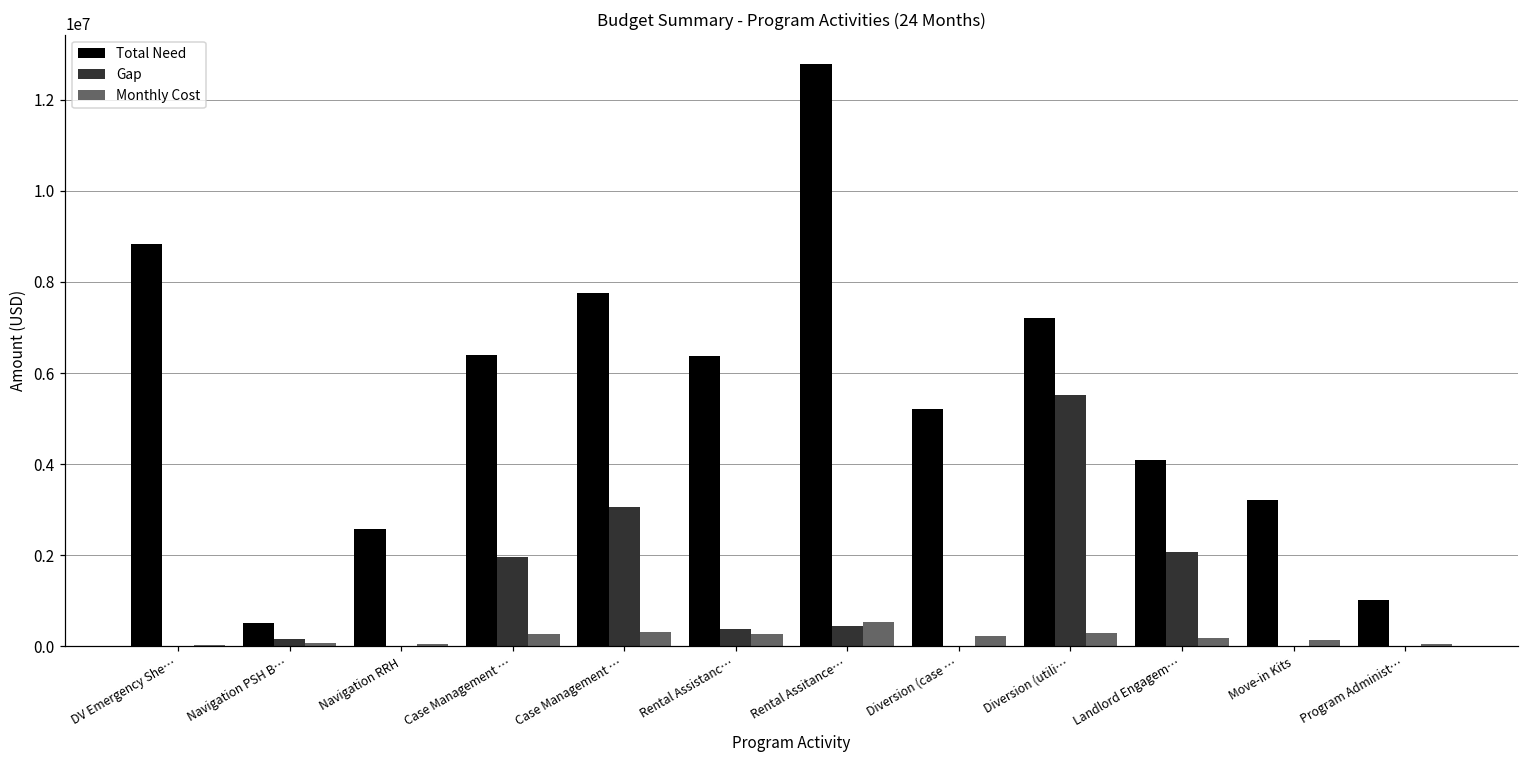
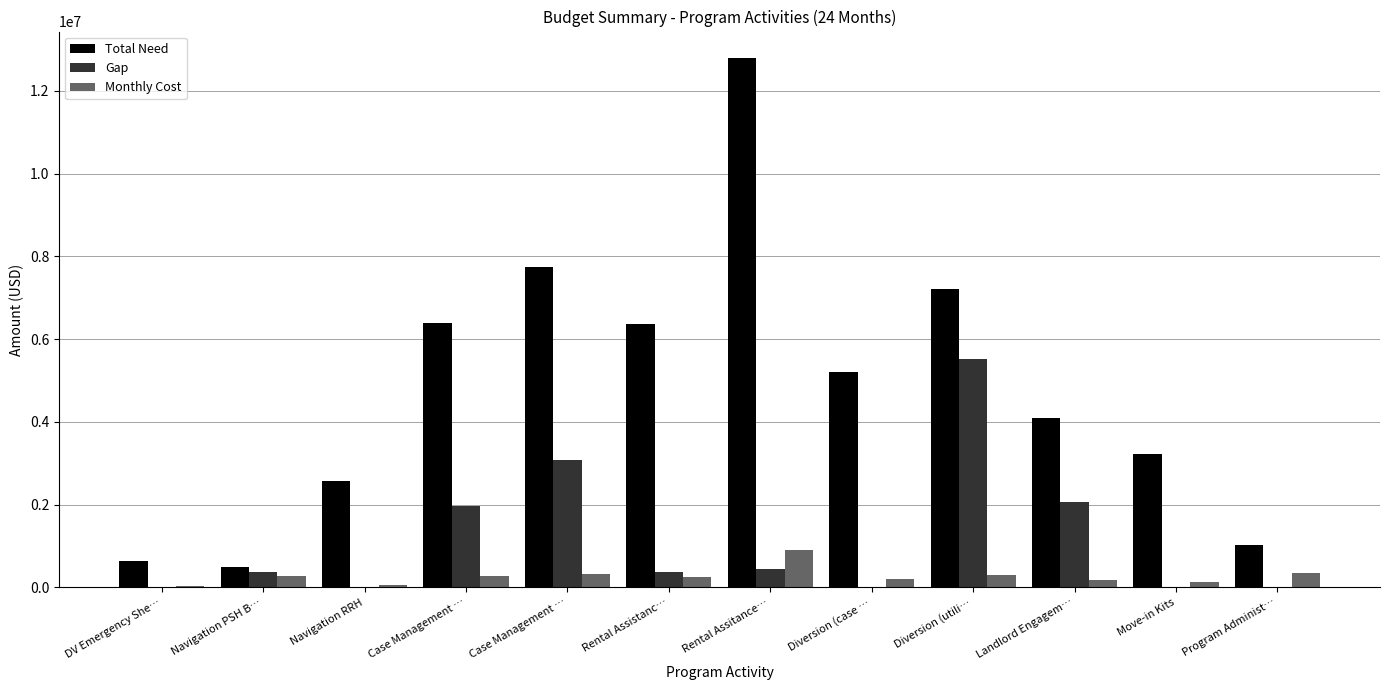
Total Need, DV Emergency She…: 8800000 -> 600000
Gap, Navigation PSH B…: 200000 -> 400000
Monthly Cost, Navigation PSH B…: 100000 -> 300000
Monthly Cost, Rental Assitance…: 500000 -> 900000
Monthly Cost, Program Administ…: 100000 -> 400000
